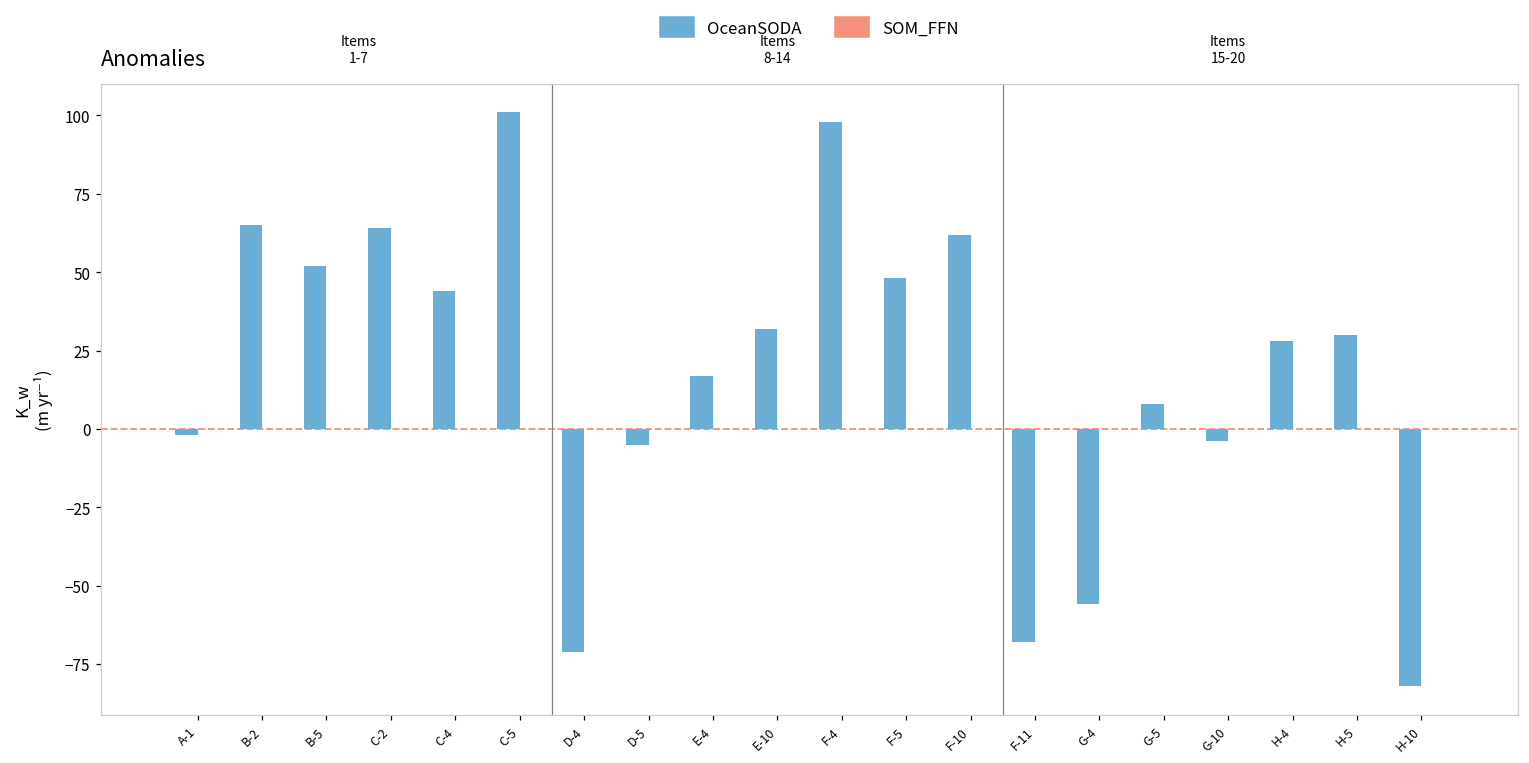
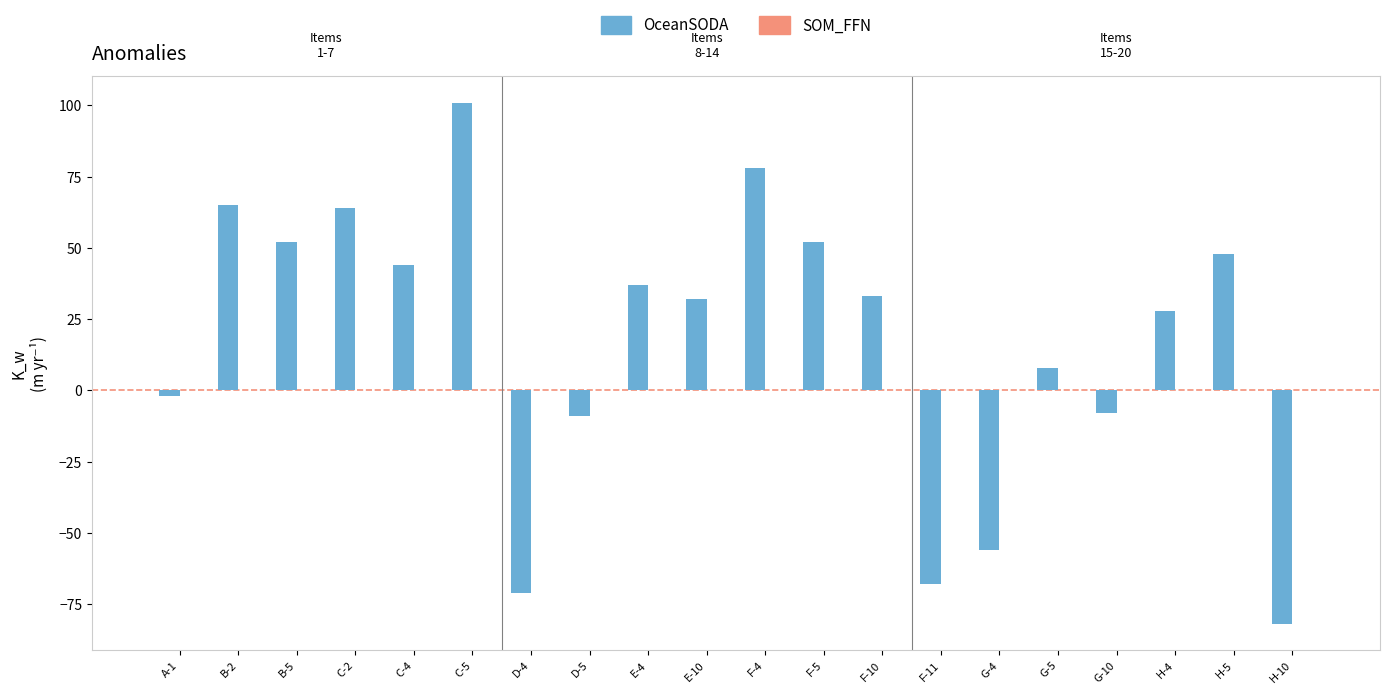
OceanSODA, D-5: -5 -> -9
OceanSODA, E-4: 17 -> 37
OceanSODA, F-4: 98 -> 78
OceanSODA, F-5: 48 -> 52
OceanSODA, F-10: 62 -> 33
OceanSODA, G-10: -4 -> -8
OceanSODA, H-5: 30 -> 48
